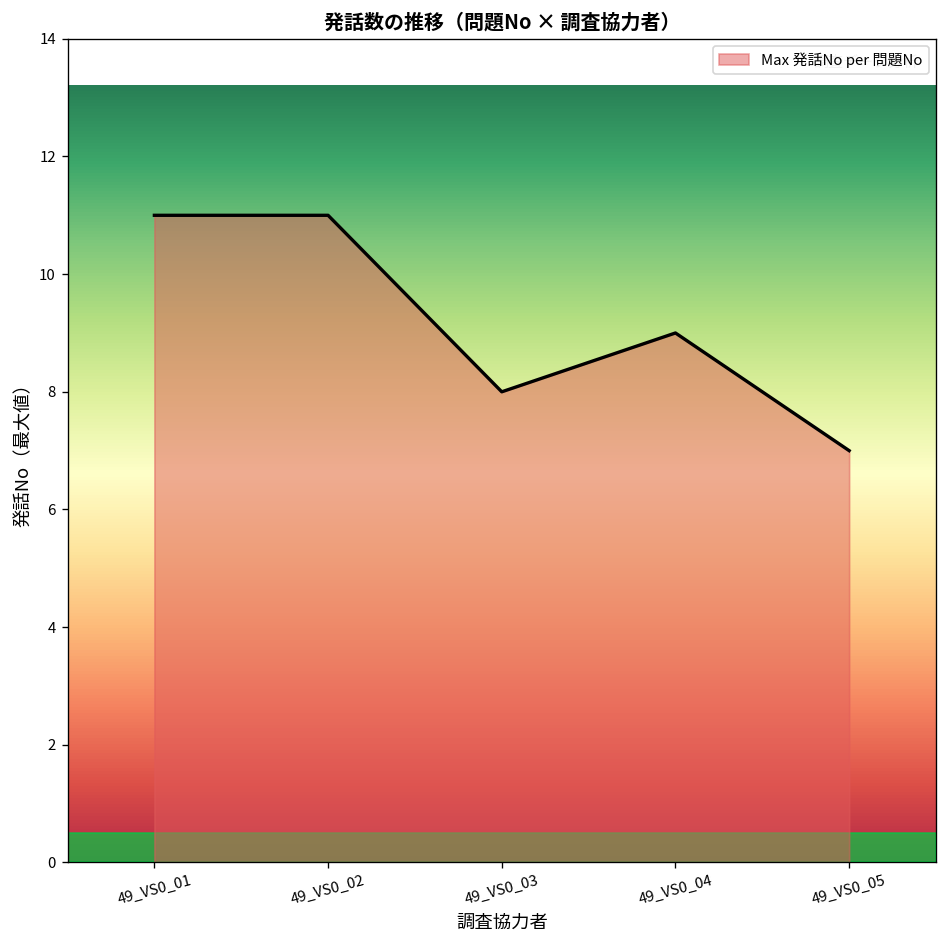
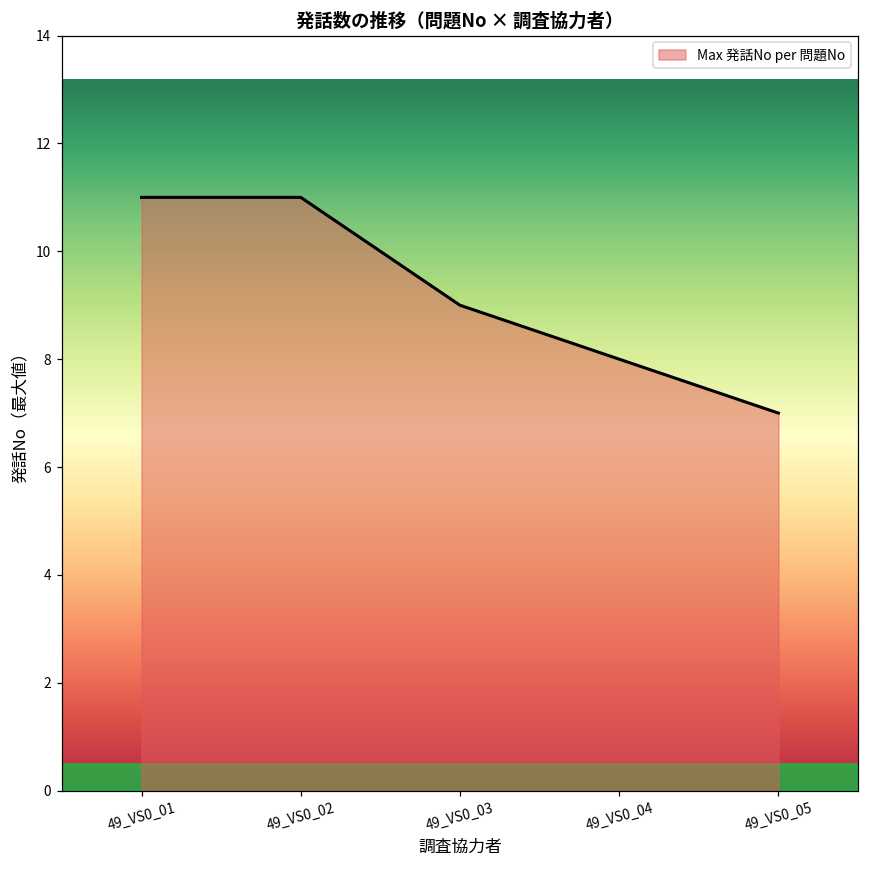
49_VS0_03: 8 -> 9
49_VS0_04: 9 -> 8
